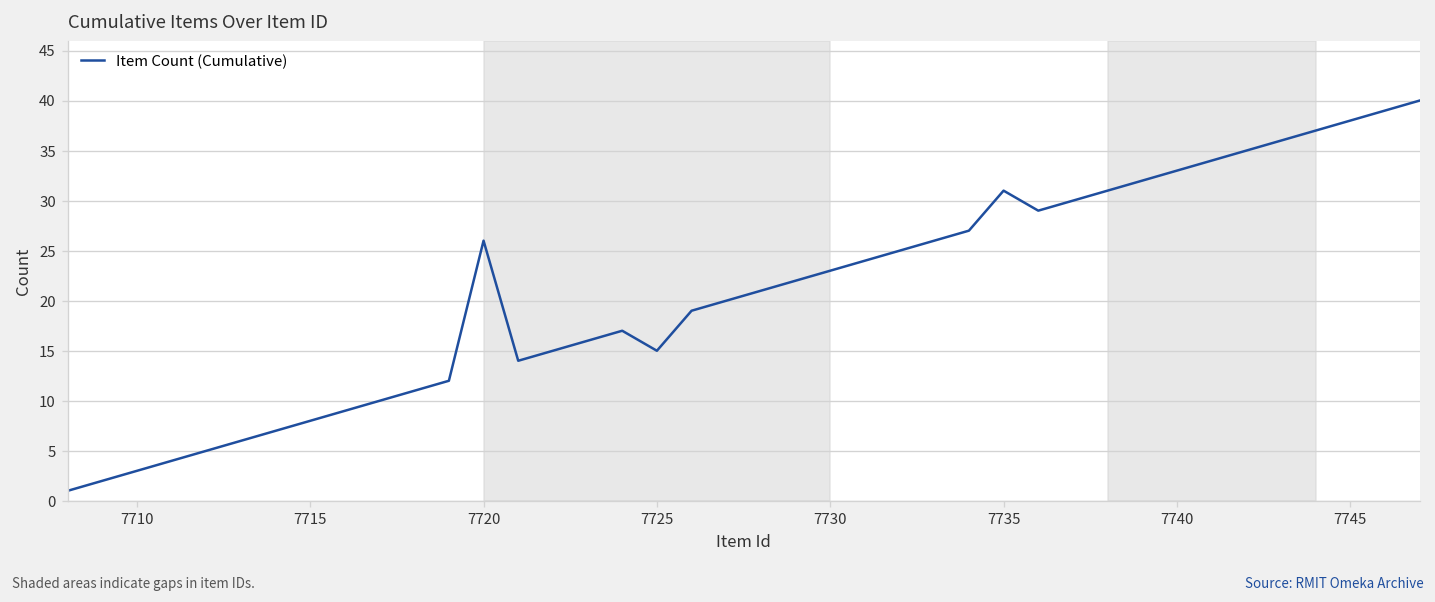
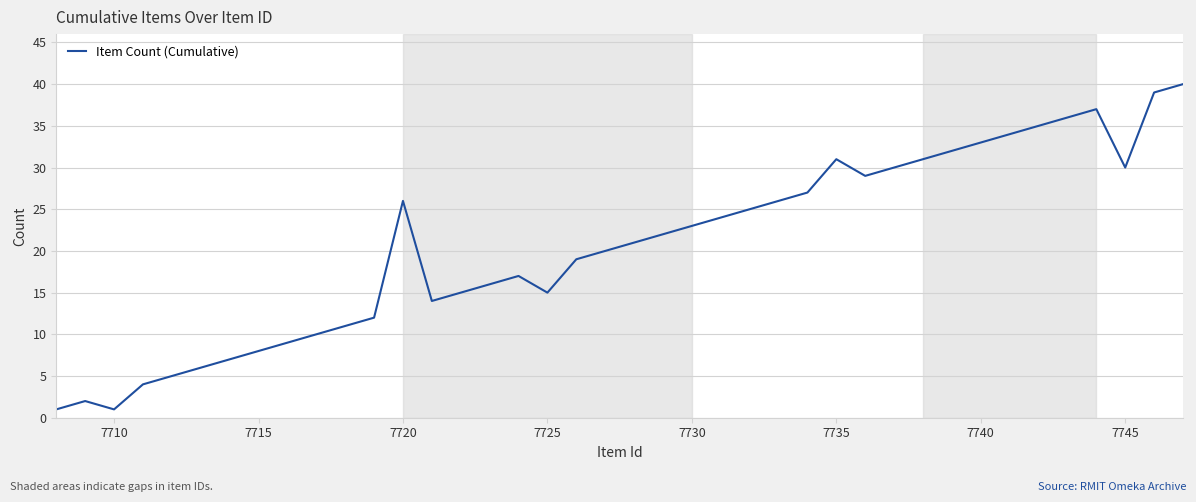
7710: 3 -> 1
7745: 38 -> 30
